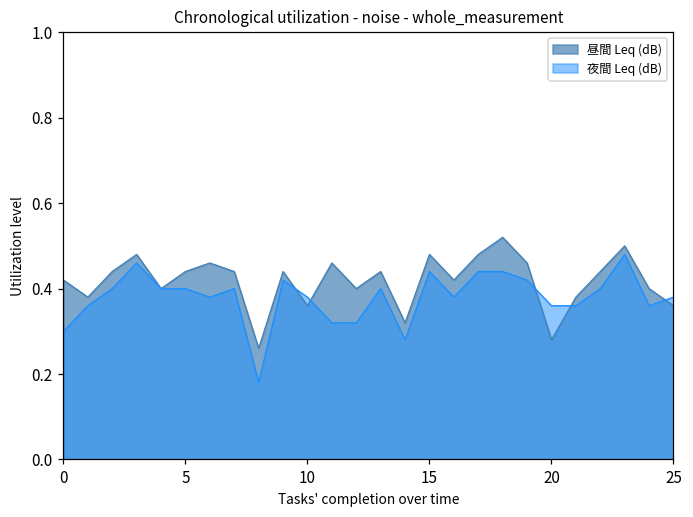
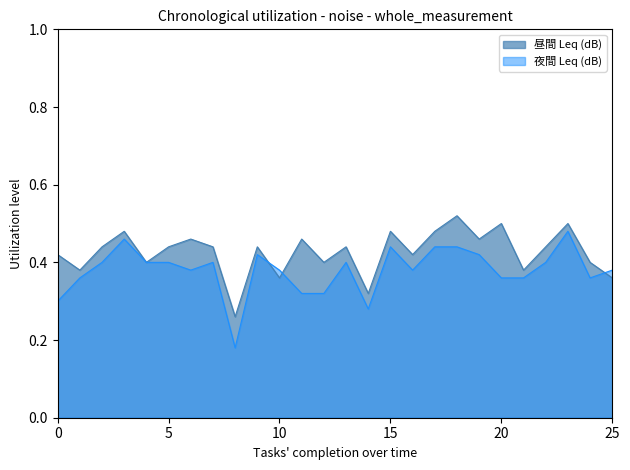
昼間 Leq (dB), 20: 0.28 -> 0.50
